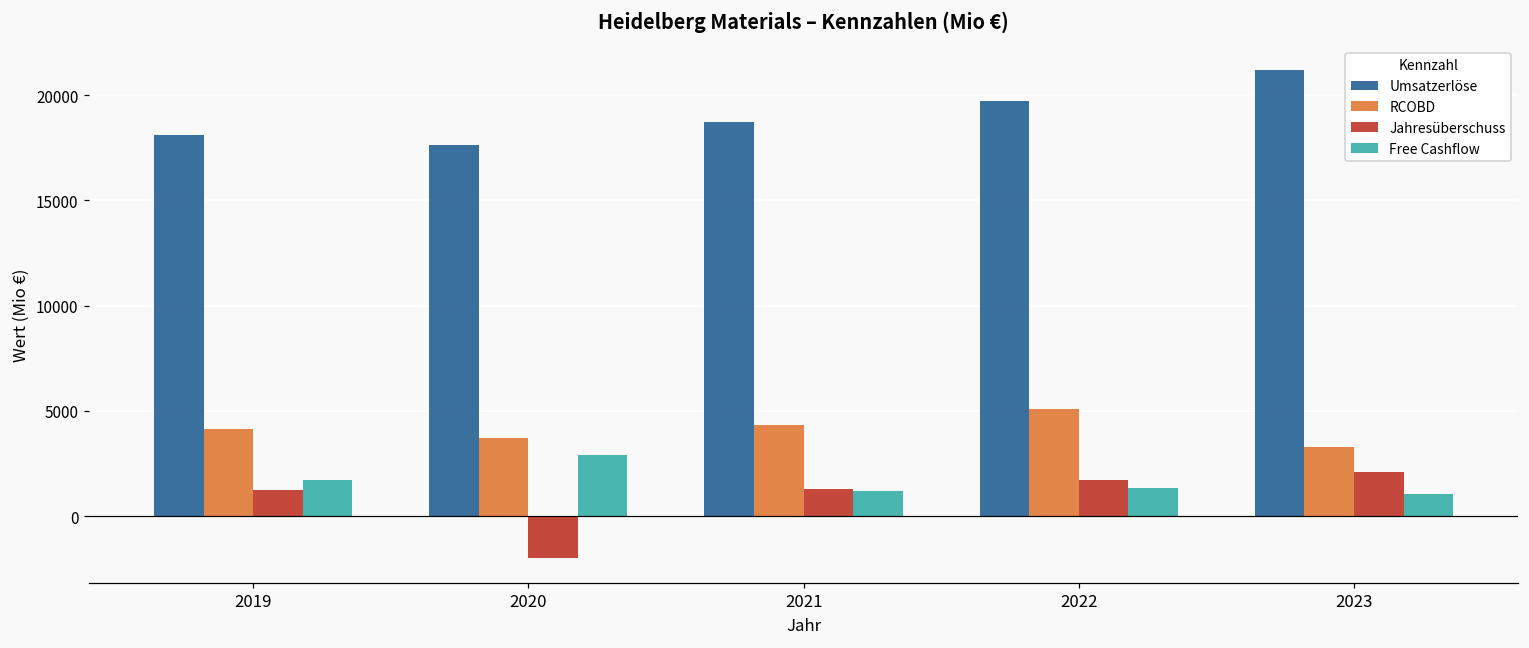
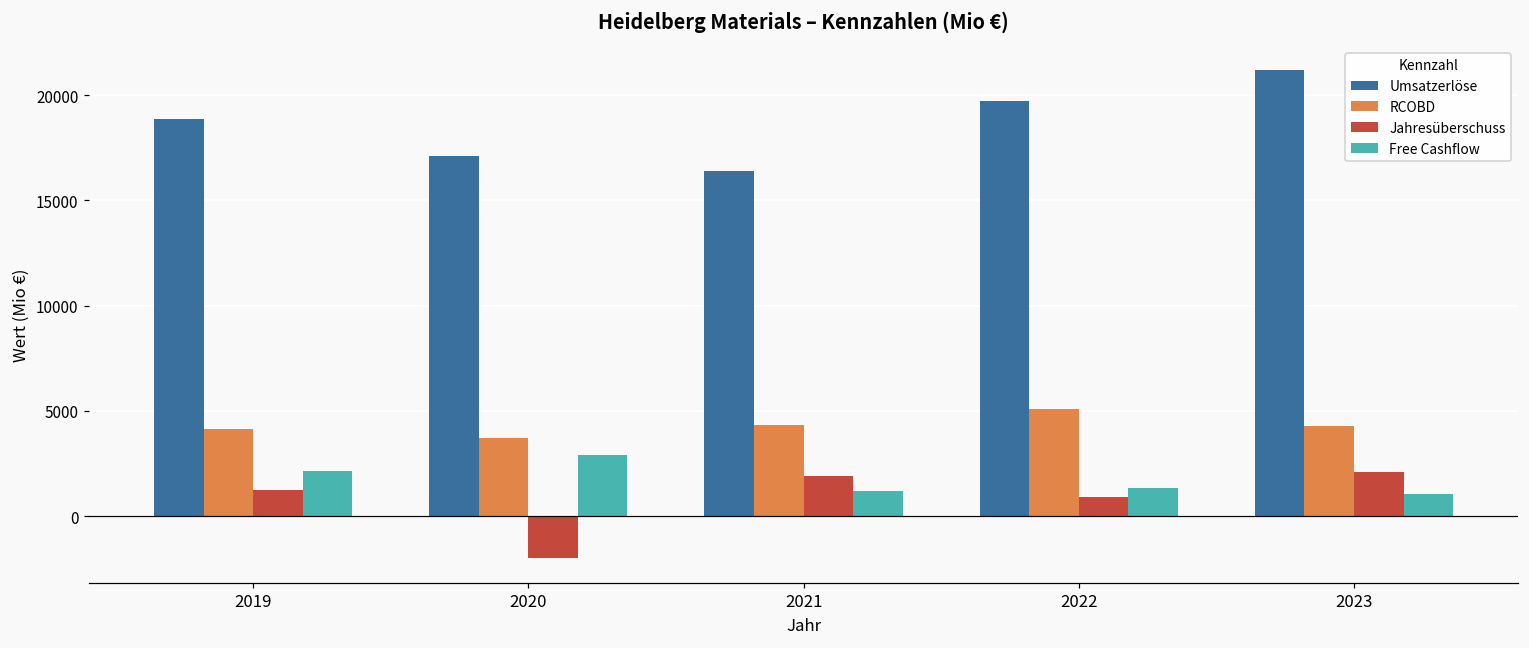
Umsatzerlöse, 2019: 18100 -> 18900
Free Cashflow, 2019: 1700 -> 2100
Umsatzerlöse, 2020: 17600 -> 17100
Umsatzerlöse, 2021: 18700 -> 16400
Jahresüberschuss, 2021: 1300 -> 1900
Jahresüberschuss, 2022: 1700 -> 900
RCOBD, 2023: 3300 -> 4300
